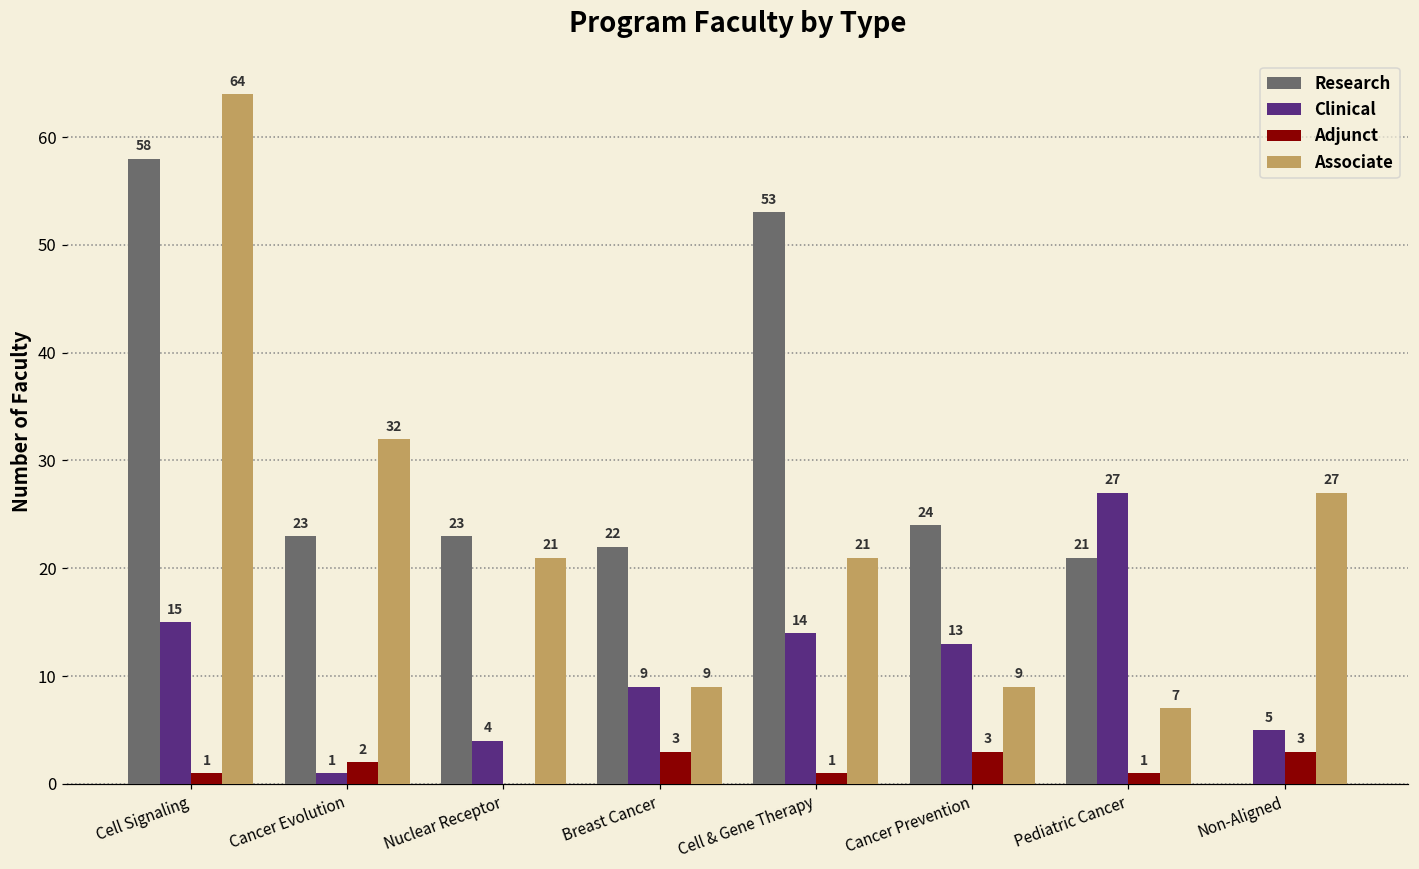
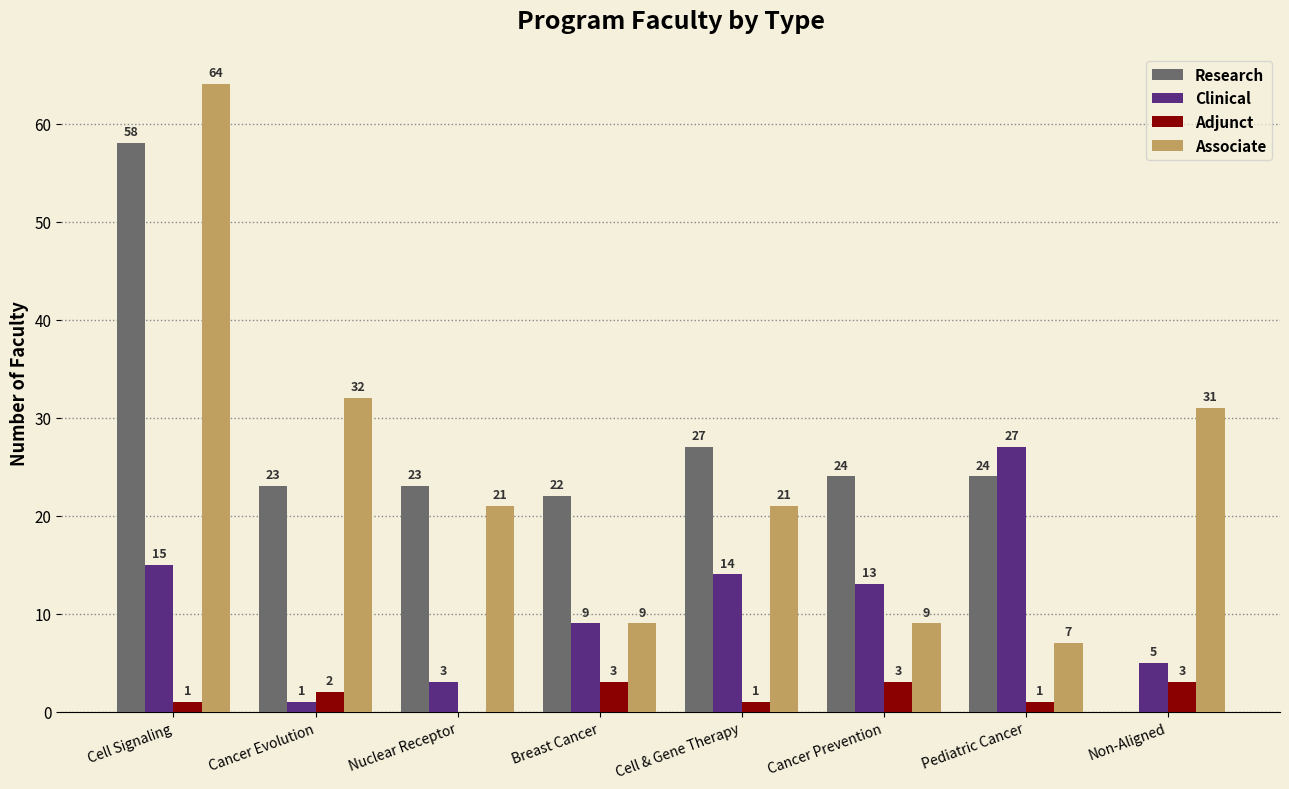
Clinical, Nuclear Receptor: 4 -> 3
Research, Cell & Gene Therapy: 53 -> 27
Research, Pediatric Cancer: 21 -> 24
Associate, Non-Aligned: 27 -> 31
